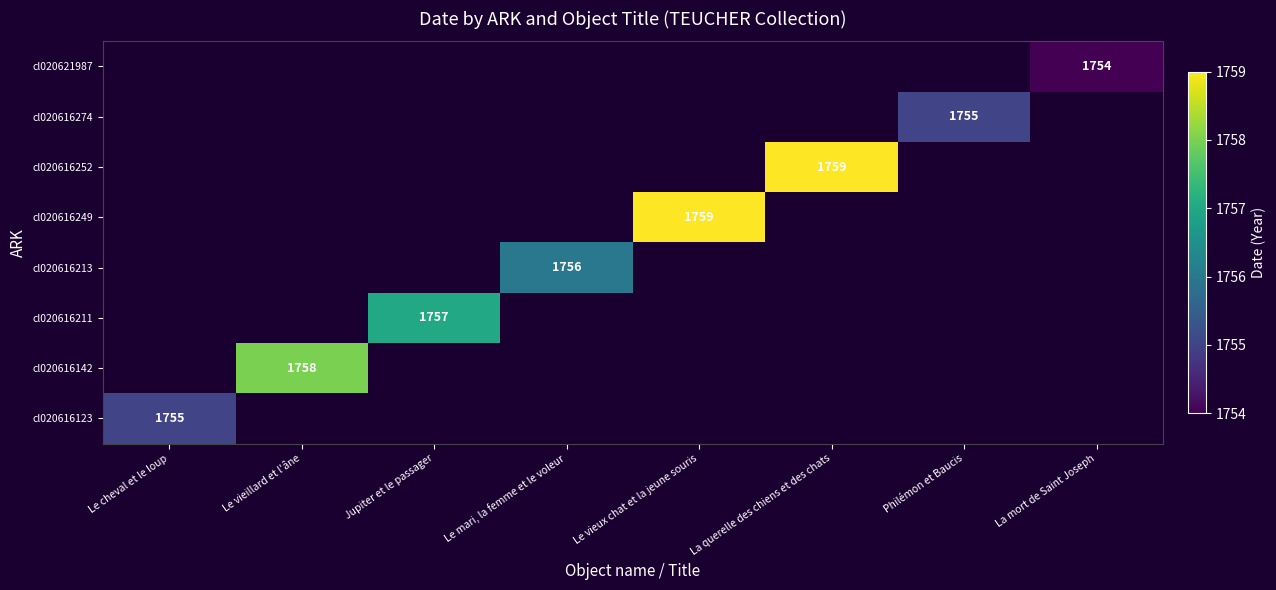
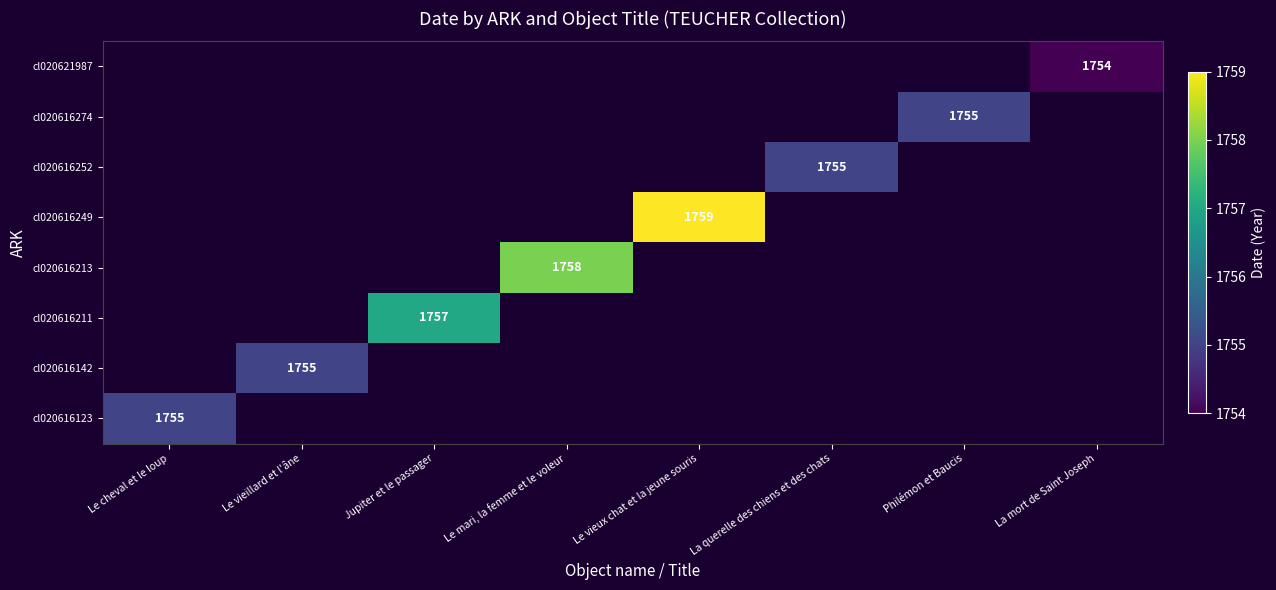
cl020616252, La querelle des chiens et des chats: 1759 -> 1755
cl020616213, Le mari, la femme et le voleur: 1756 -> 1758
cl020616142, Le vieillard et l'âne: 1758 -> 1755
